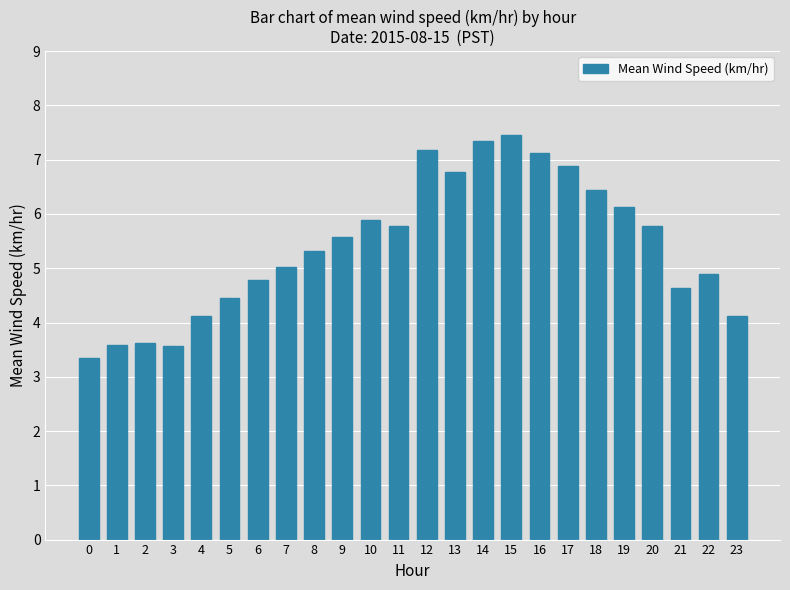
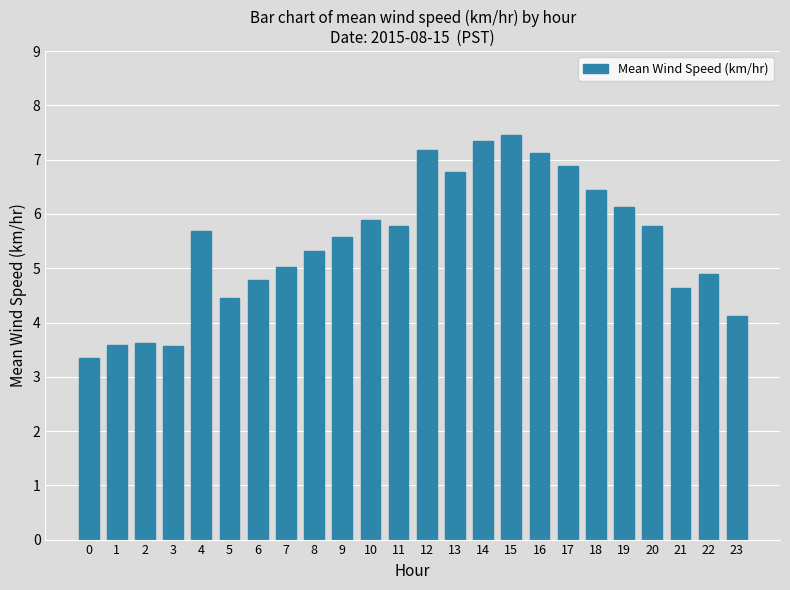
4: 4.1 -> 5.7
